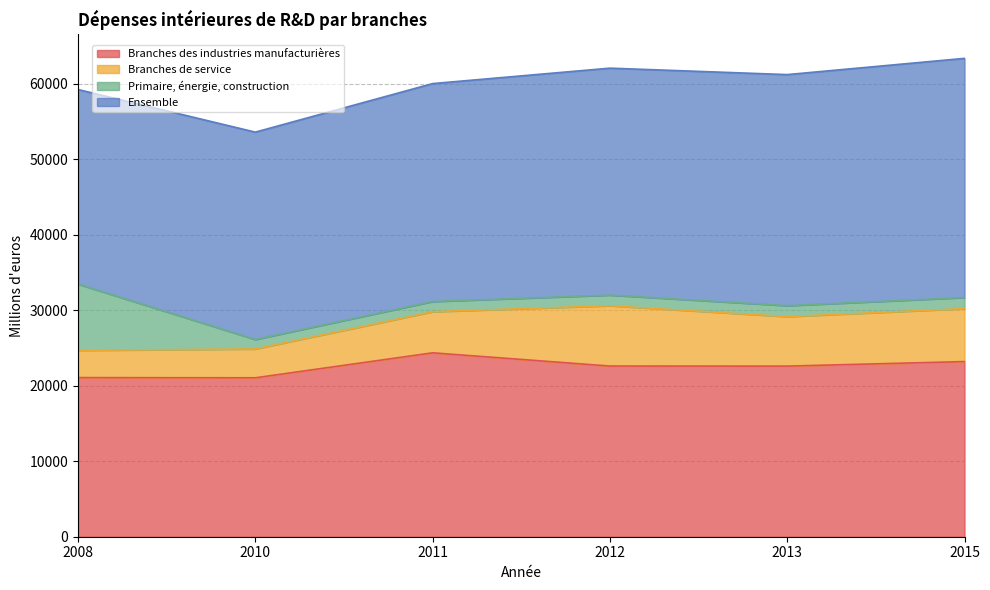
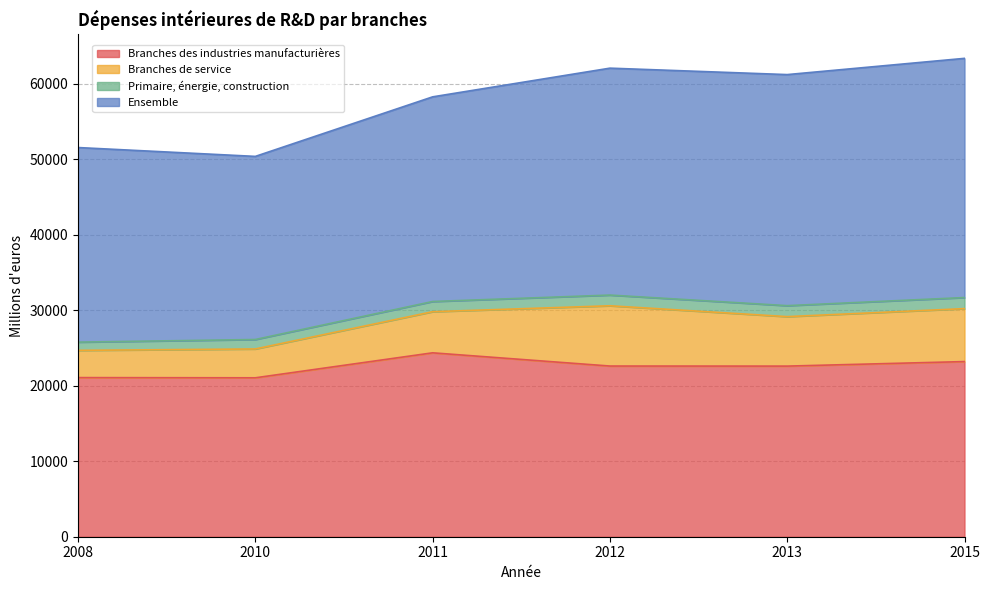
Primaire, énergie, construction, 2008: 9000 -> 1000
Ensemble, 2010: 27000 -> 24000
Ensemble, 2011: 29000 -> 27000
